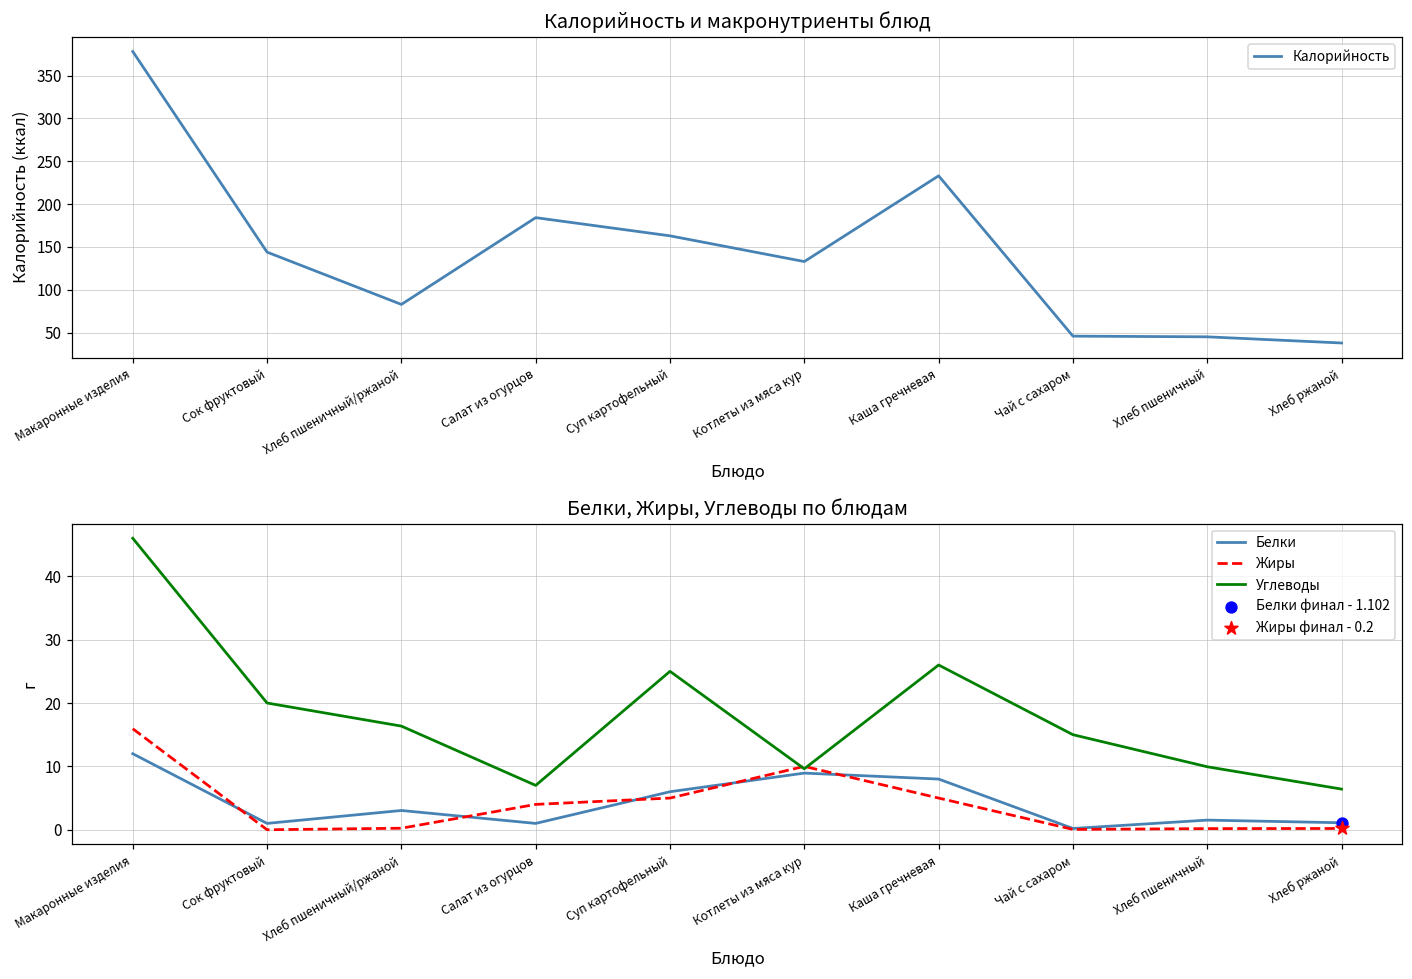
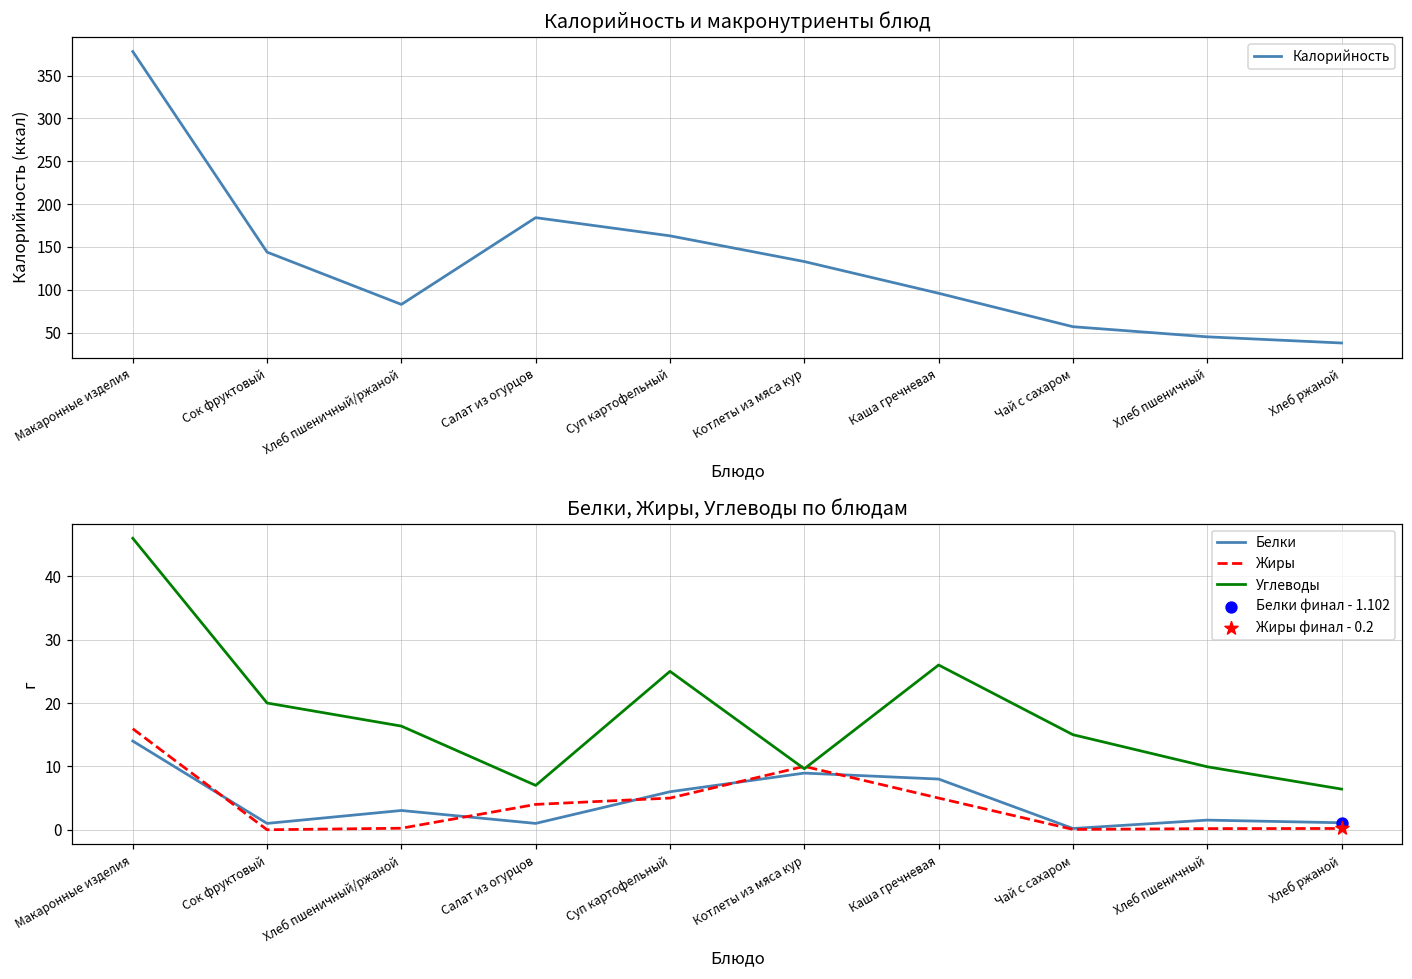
Калорийность и макронутриенты блюд, Каша гречневая: 230 -> 100
Калорийность и макронутриенты блюд, Чай с сахаром: 50 -> 60
Белки, Жиры, Углеводы по блюдам, Белки, Макаронные изделия: 12 -> 14
